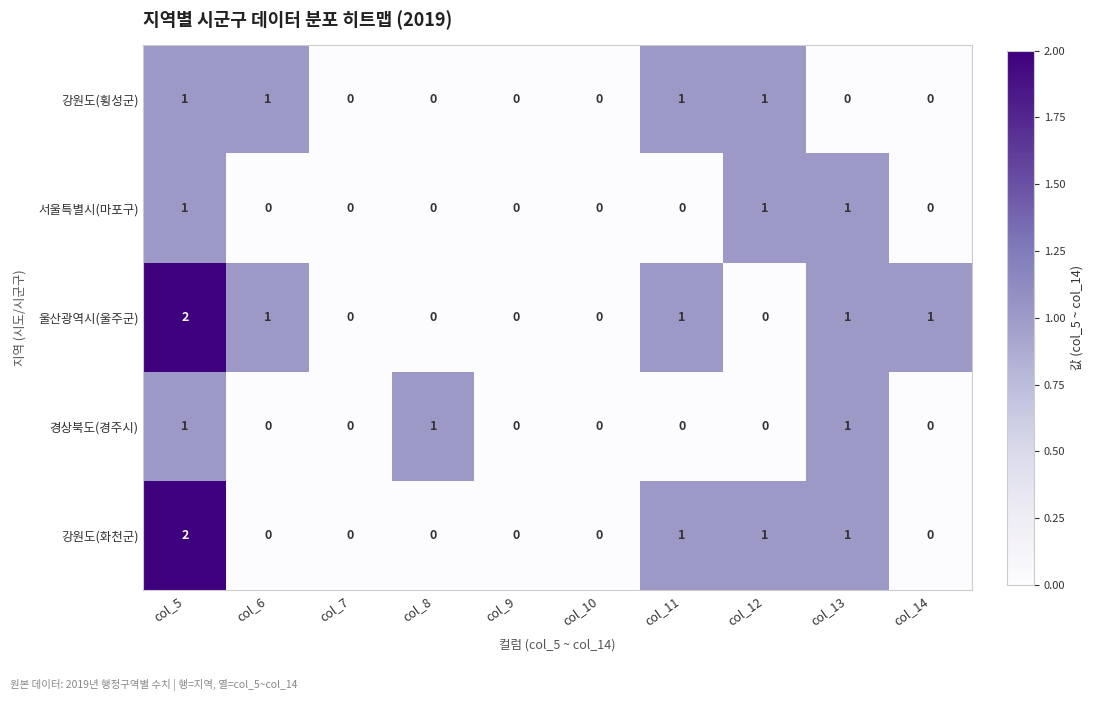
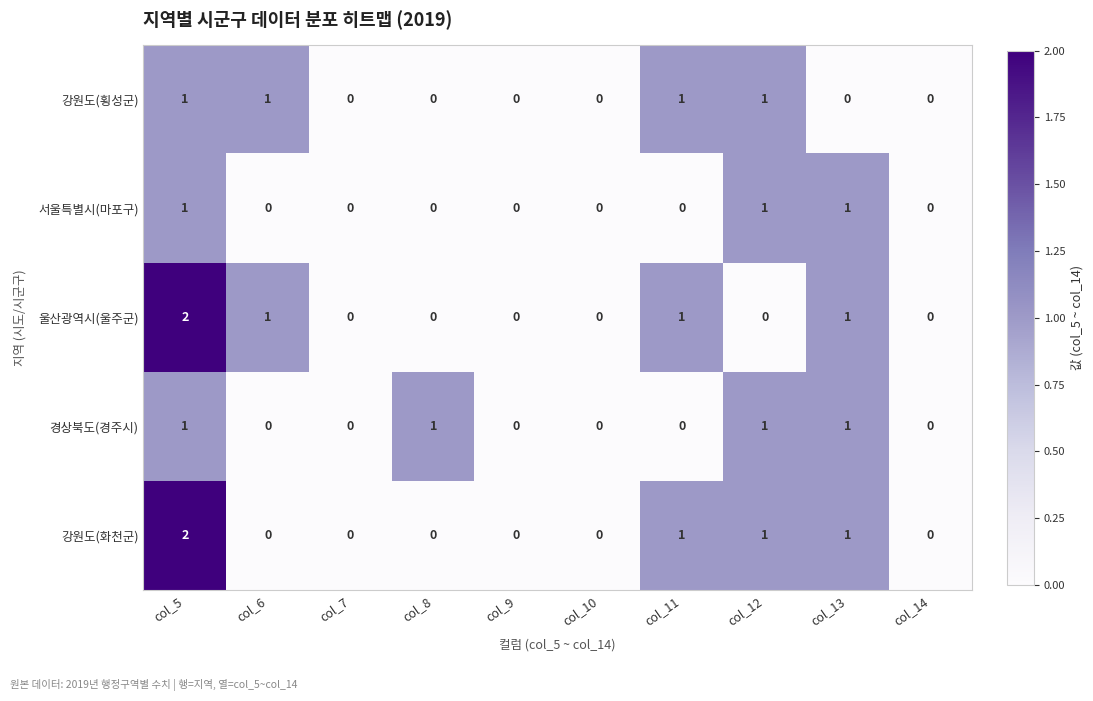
울산광역시(울주군), col_14: 1 -> 0
경상북도(경주시), col_12: 0 -> 1
